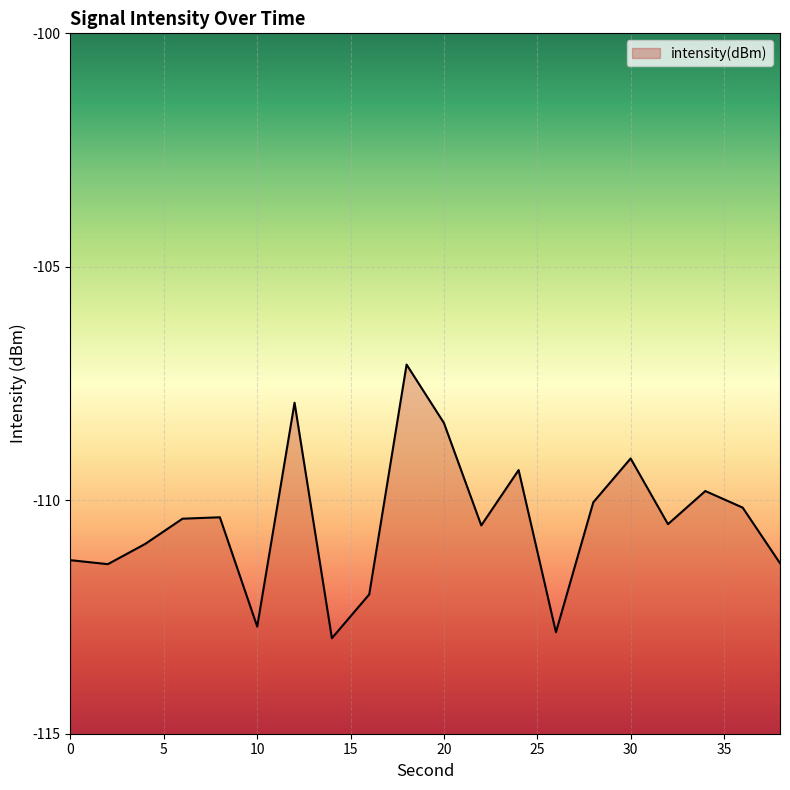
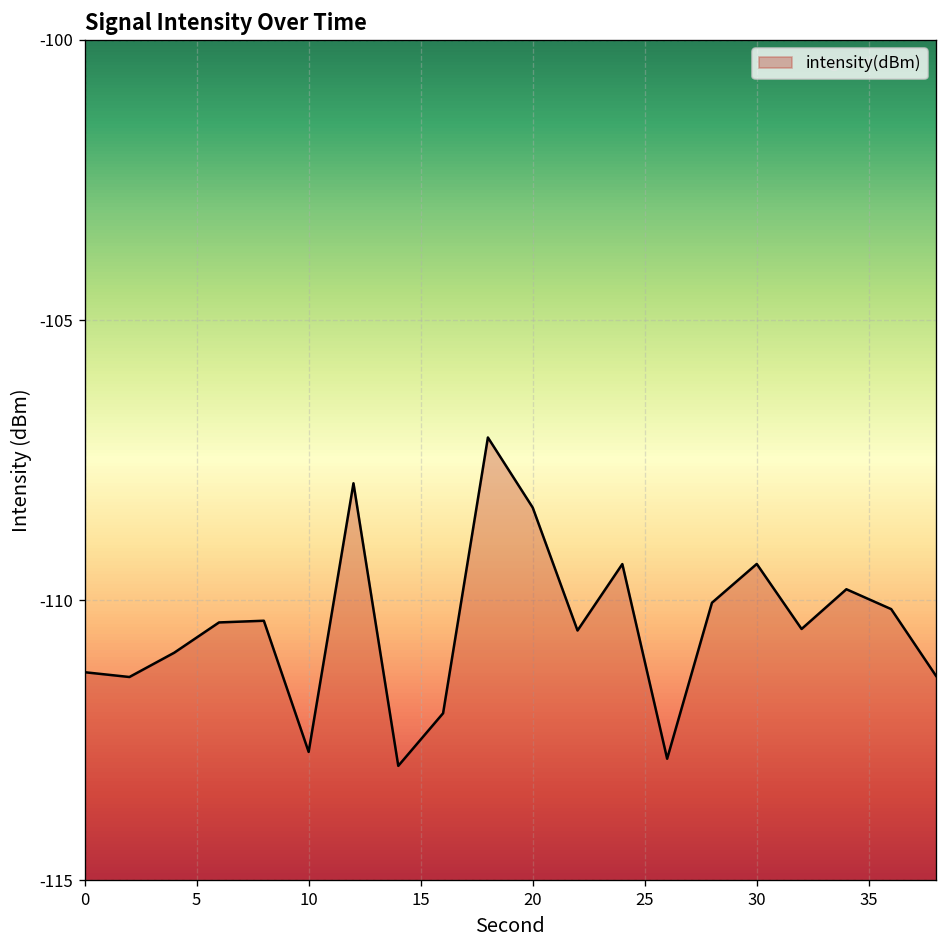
30: -109.1 -> -109.4
